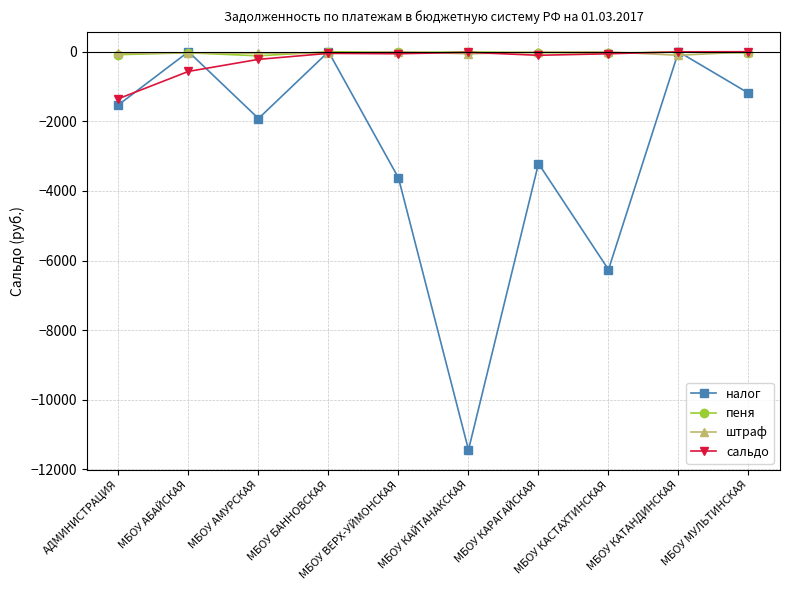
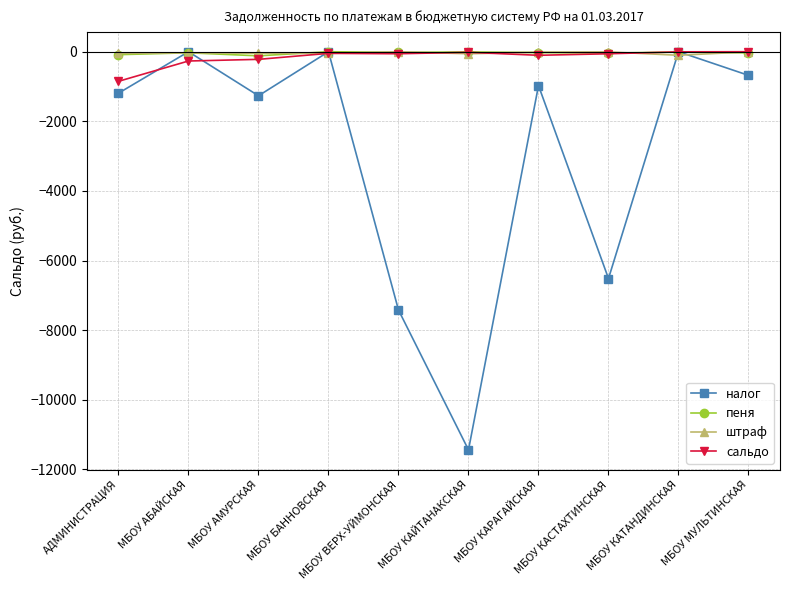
налог, АДМИНИСТРАЦИЯ: -1500 -> -1200
сальдо, АДМИНИСТРАЦИЯ: -1400 -> -900
сальдо, МБОУ АБАЙСКАЯ: -600 -> -300
налог, МБОУ АМУРСКАЯ: -1900 -> -1300
налог, МБОУ ВЕРХ-УЙМОНСКАЯ: -3600 -> -7400
налог, МБОУ КАРАГАЙСКАЯ: -3200 -> -1000
налог, МБОУ КАСТАХТИНСКАЯ: -6300 -> -6500
налог, МБОУ МУЛЬТИНСКАЯ: -1200 -> -700
